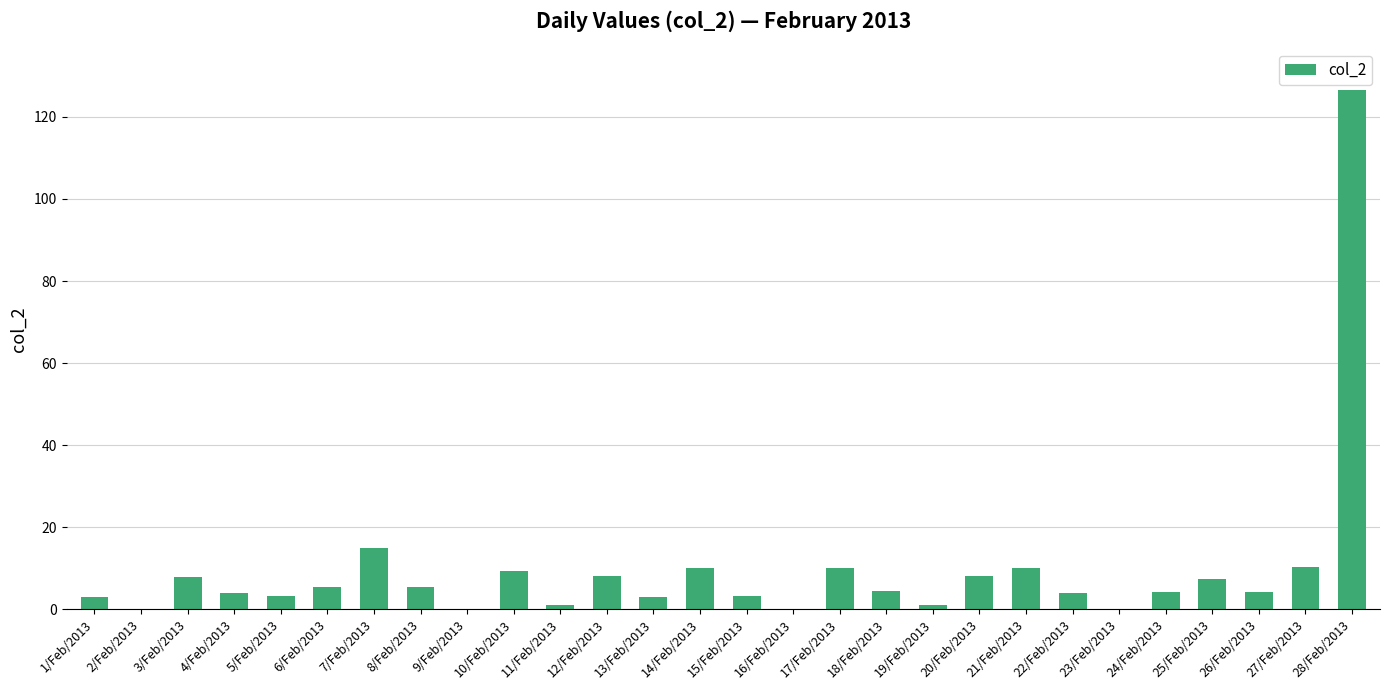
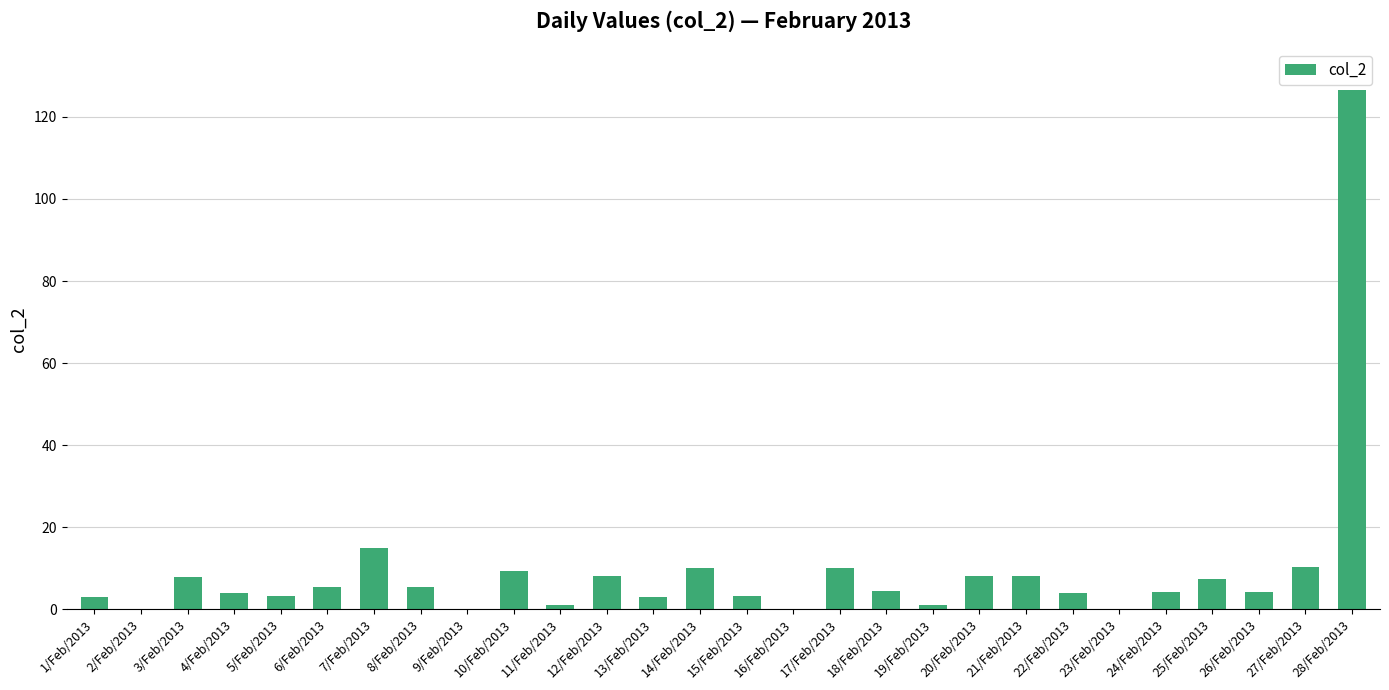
21/Feb/2013: 10 -> 8
